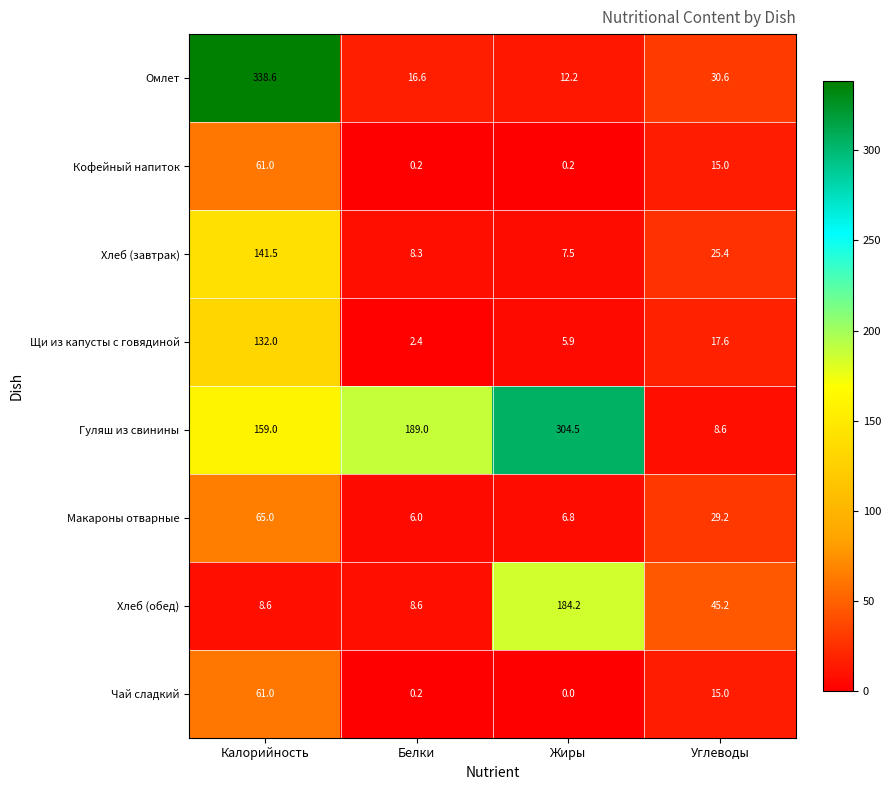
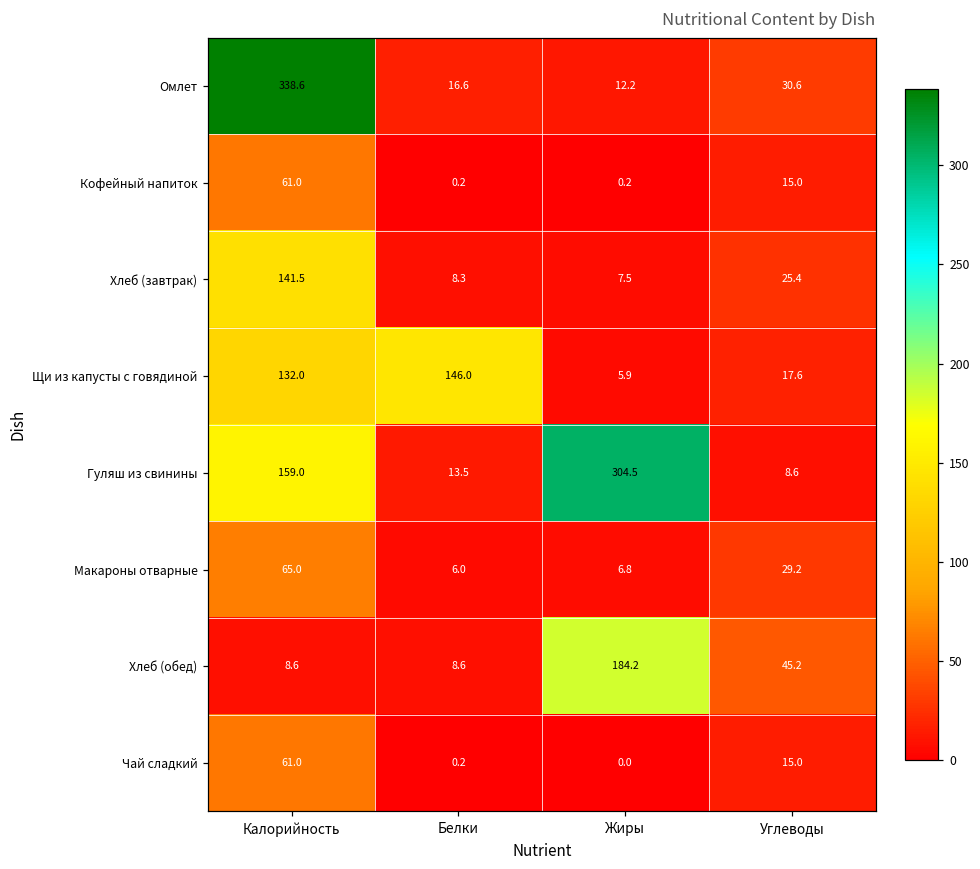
Щи из капусты с говядиной, Белки: 2.4 -> 146.0
Гуляш из свинины, Белки: 189.0 -> 13.5
